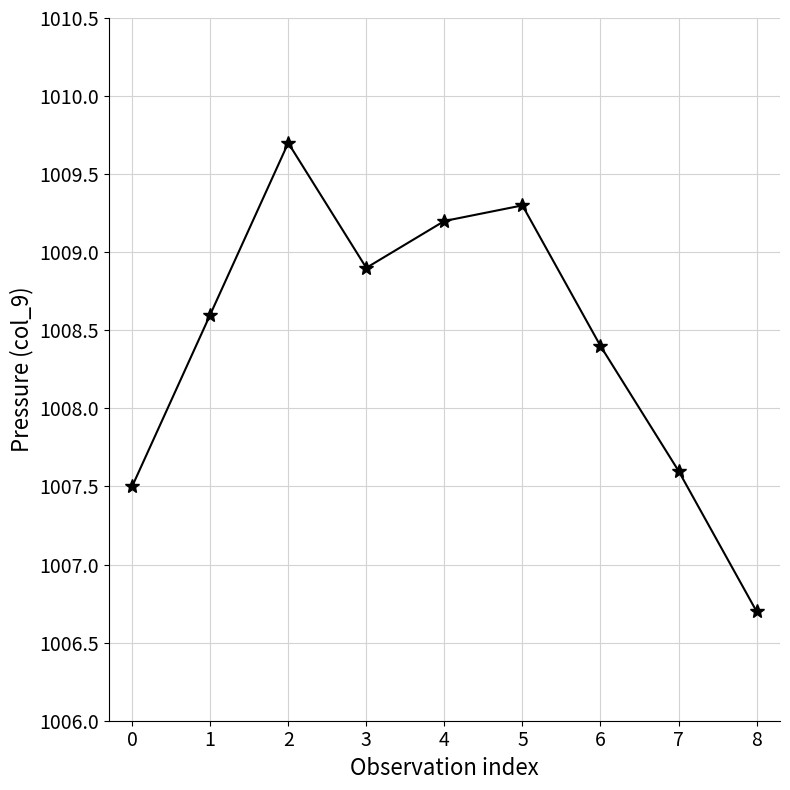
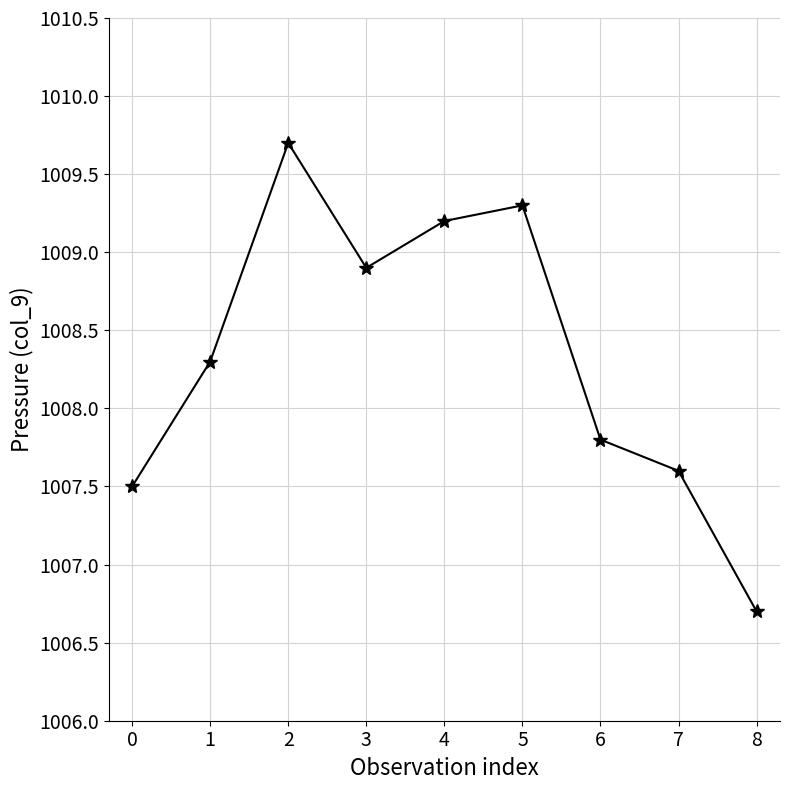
1: 1008.6 -> 1008.3
6: 1008.4 -> 1007.8
